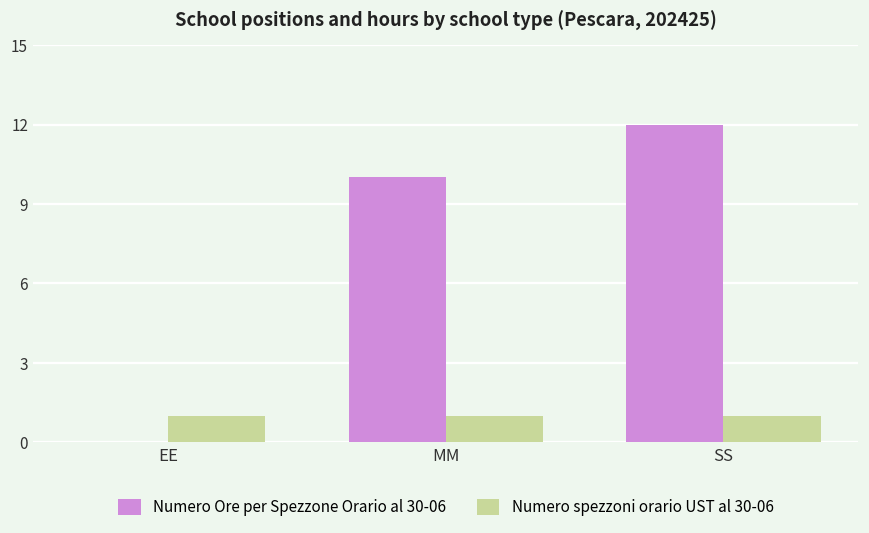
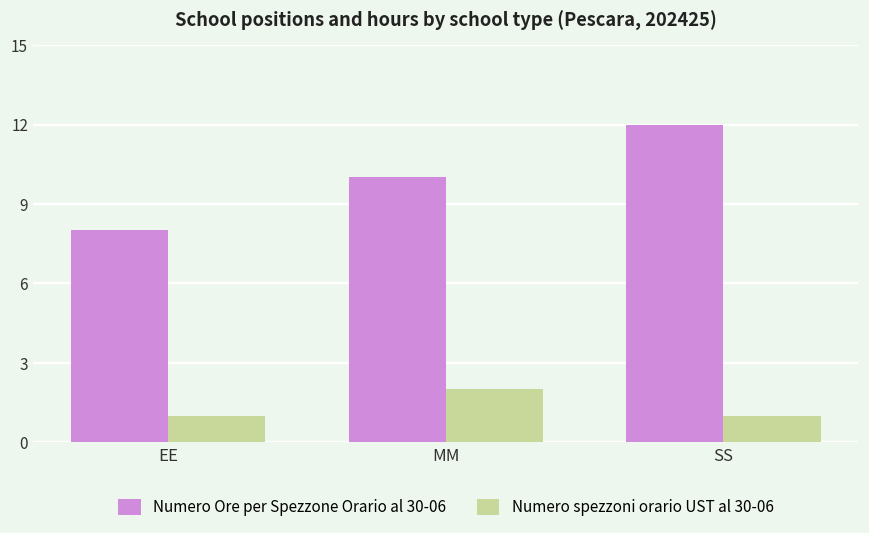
Numero Ore per Spezzone Orario al 30-06, EE: 0 -> 8
Numero spezzoni orario UST al 30-06, MM: 1 -> 2
